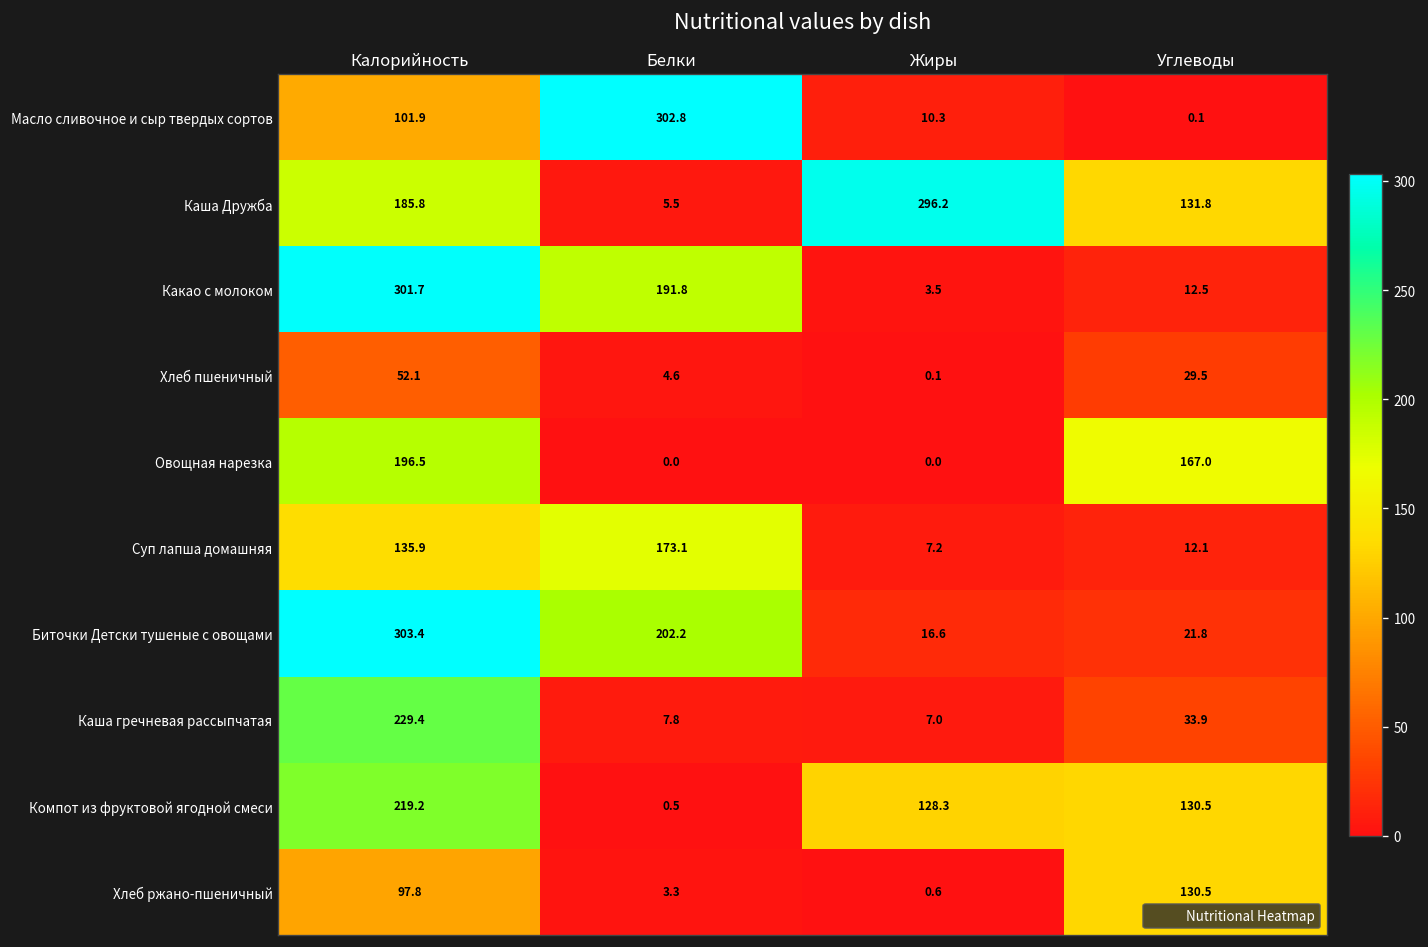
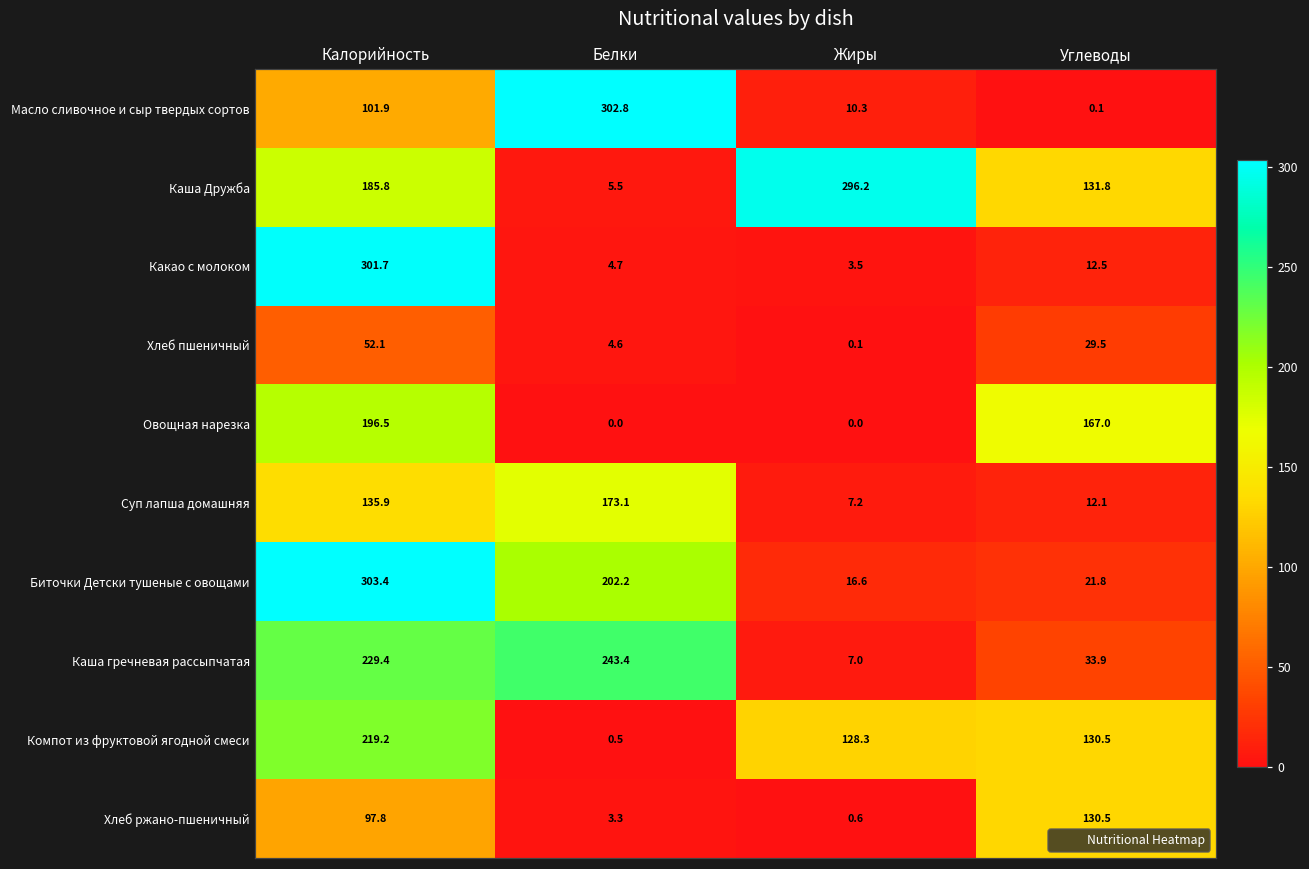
Какао с молоком, Белки: 191.8 -> 4.7
Каша гречневая рассыпчатая, Белки: 7.8 -> 243.4
